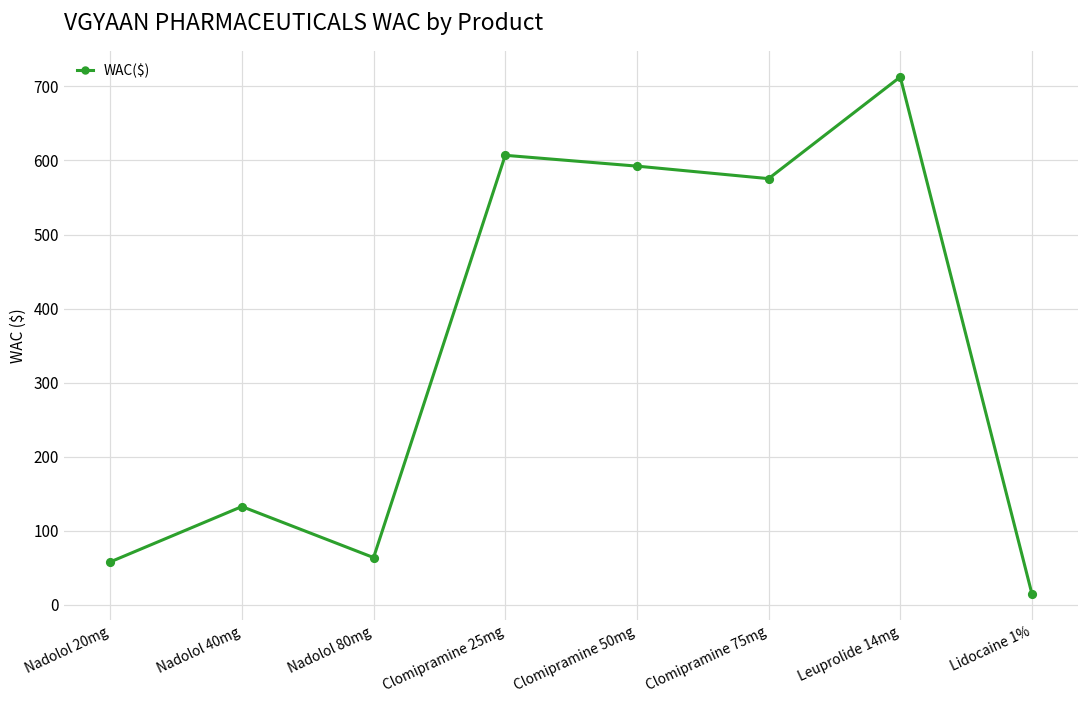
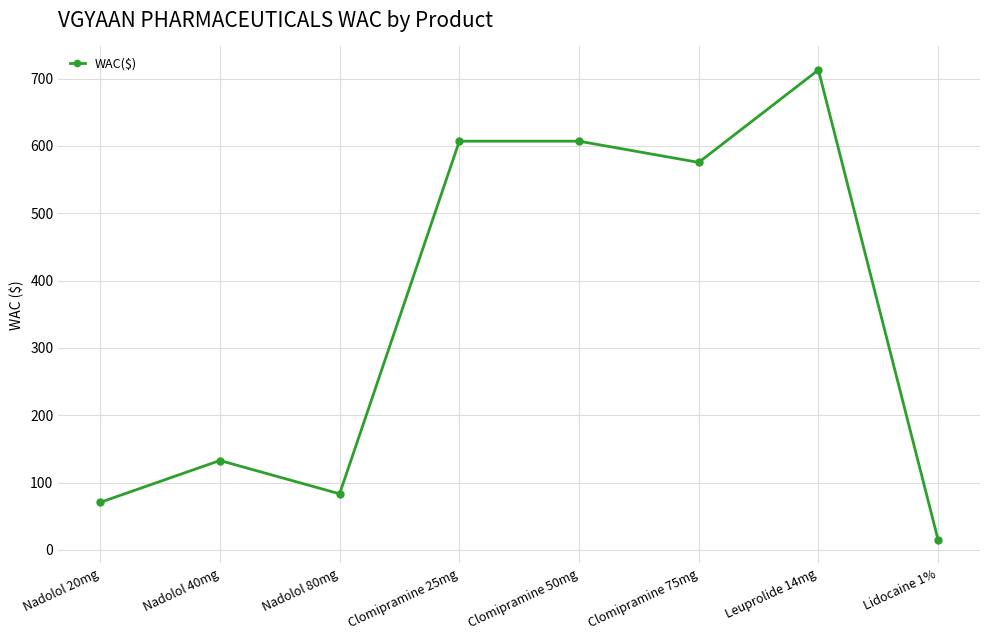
Nadolol 20mg: 60 -> 70
Nadolol 80mg: 60 -> 80
Clomipramine 50mg: 590 -> 610
